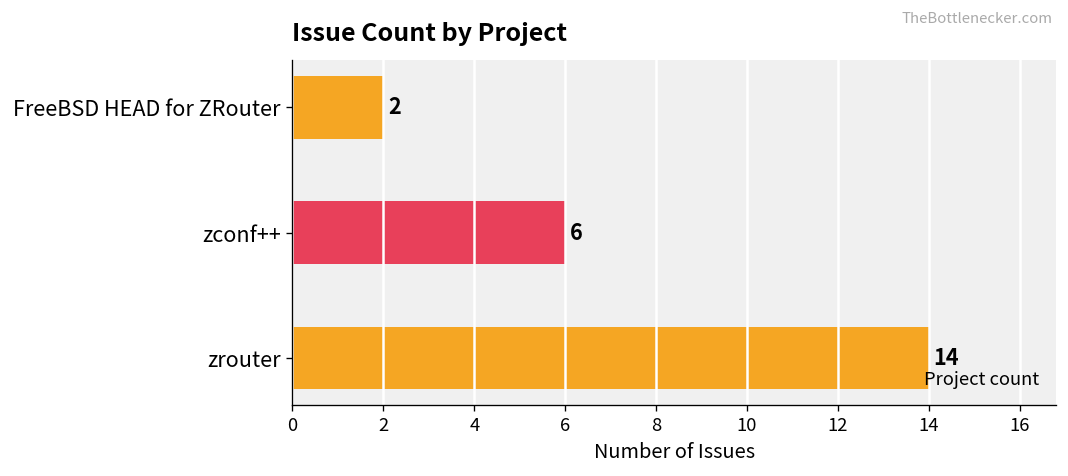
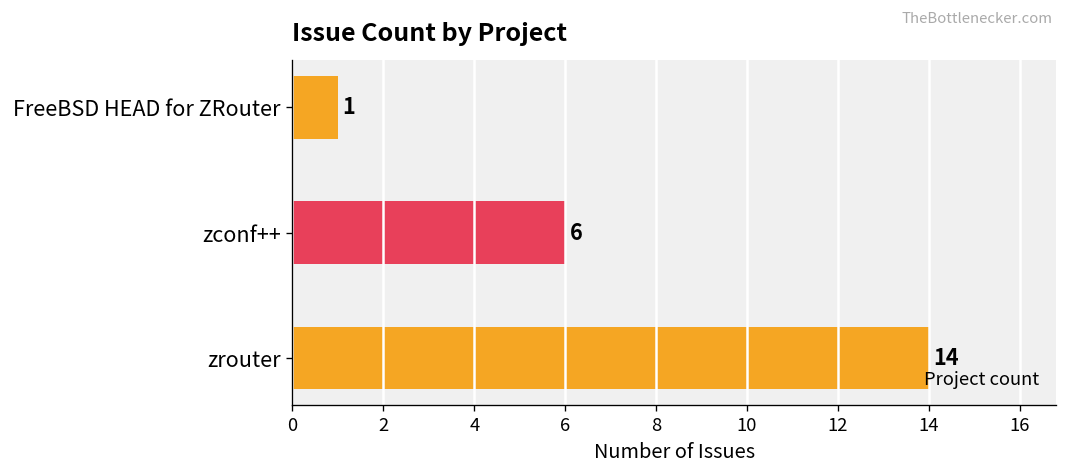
FreeBSD HEAD for ZRouter: 2 -> 1
